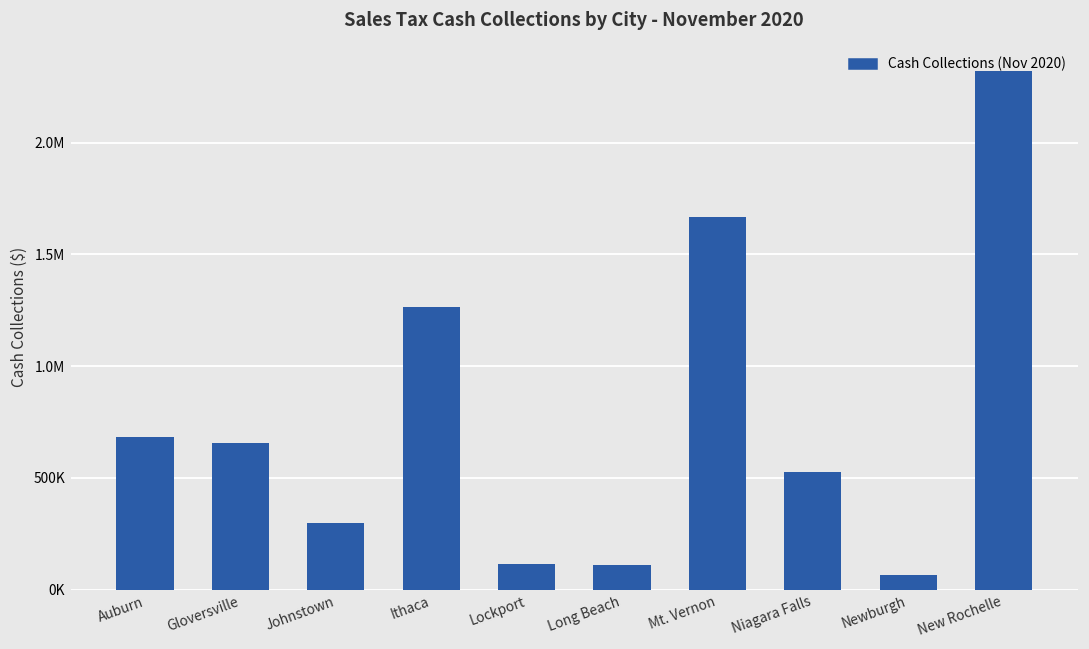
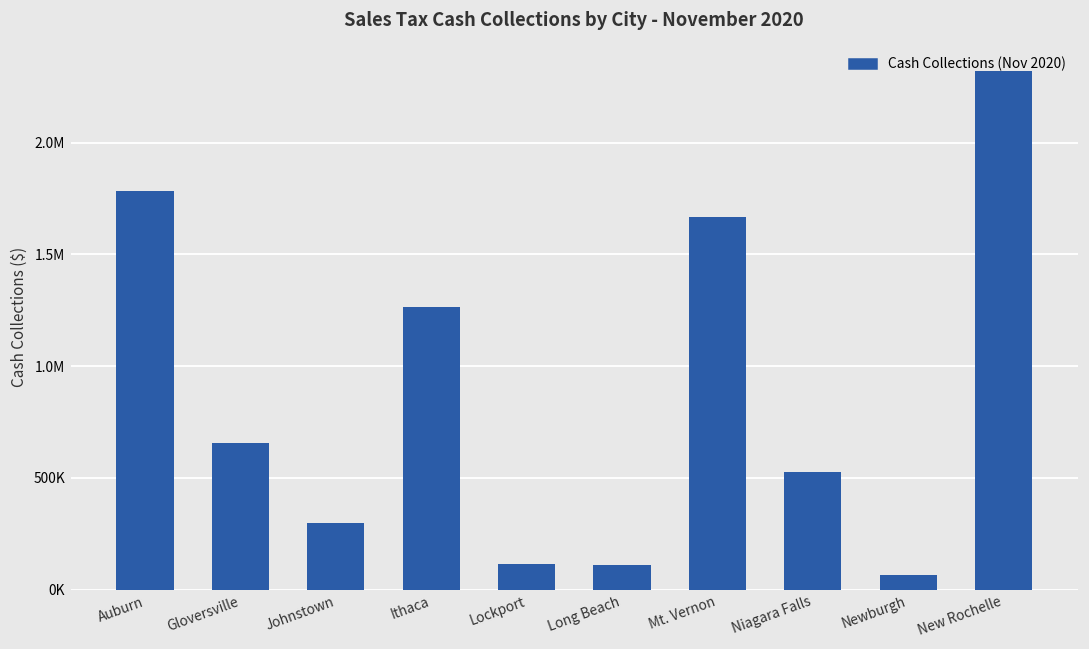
Auburn: 680000 -> 1780000
